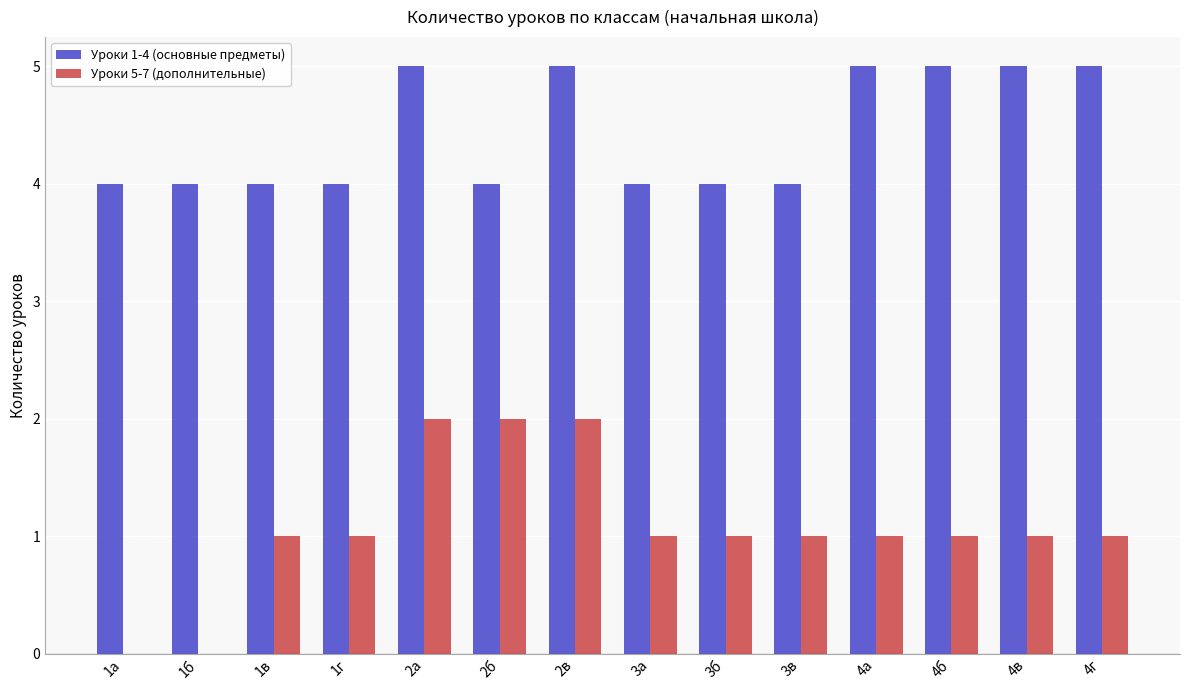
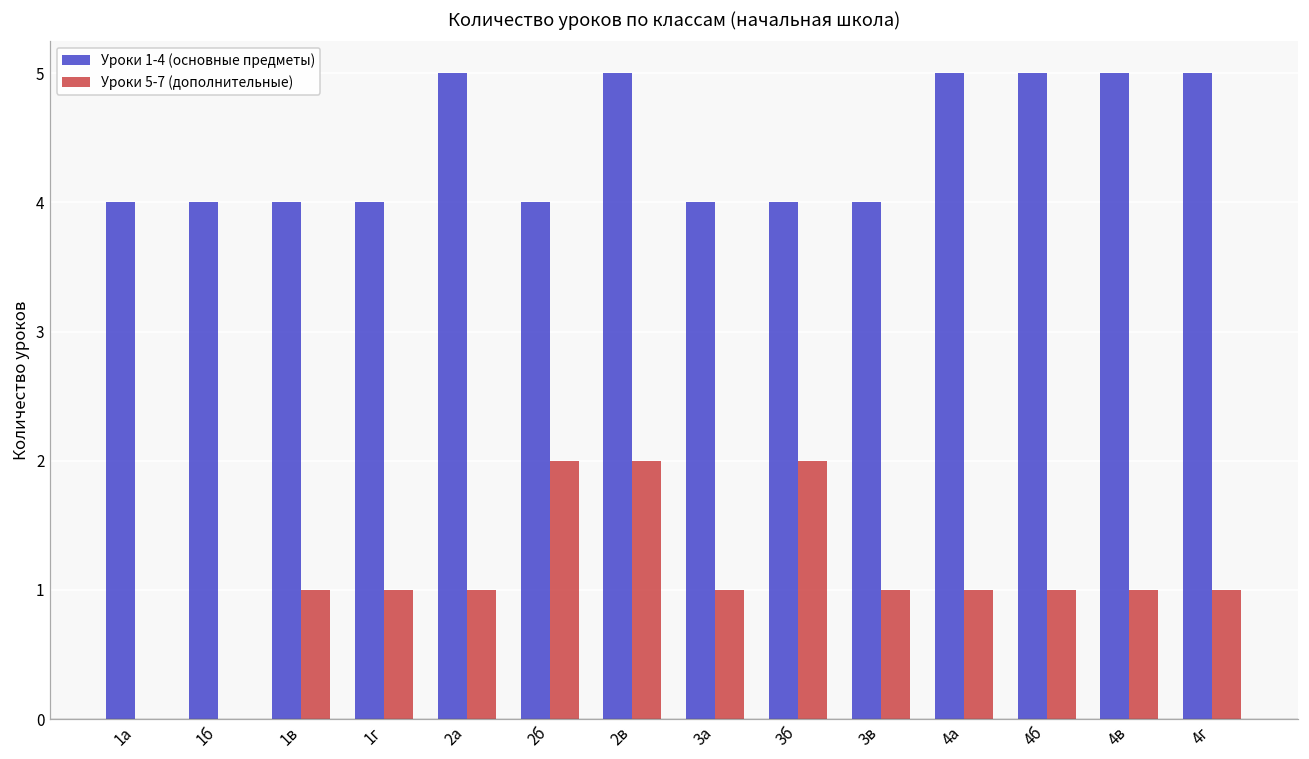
Уроки 5-7 (дополнительные), 2а: 2 -> 1
Уроки 5-7 (дополнительные), 3б: 1 -> 2
